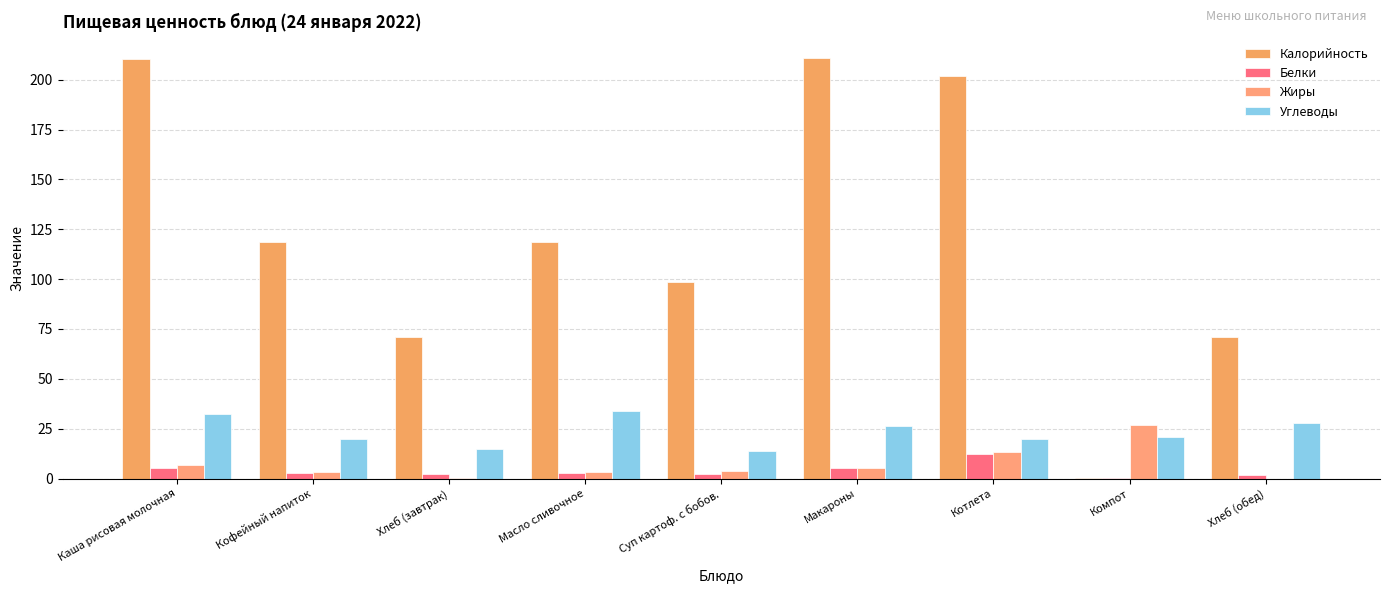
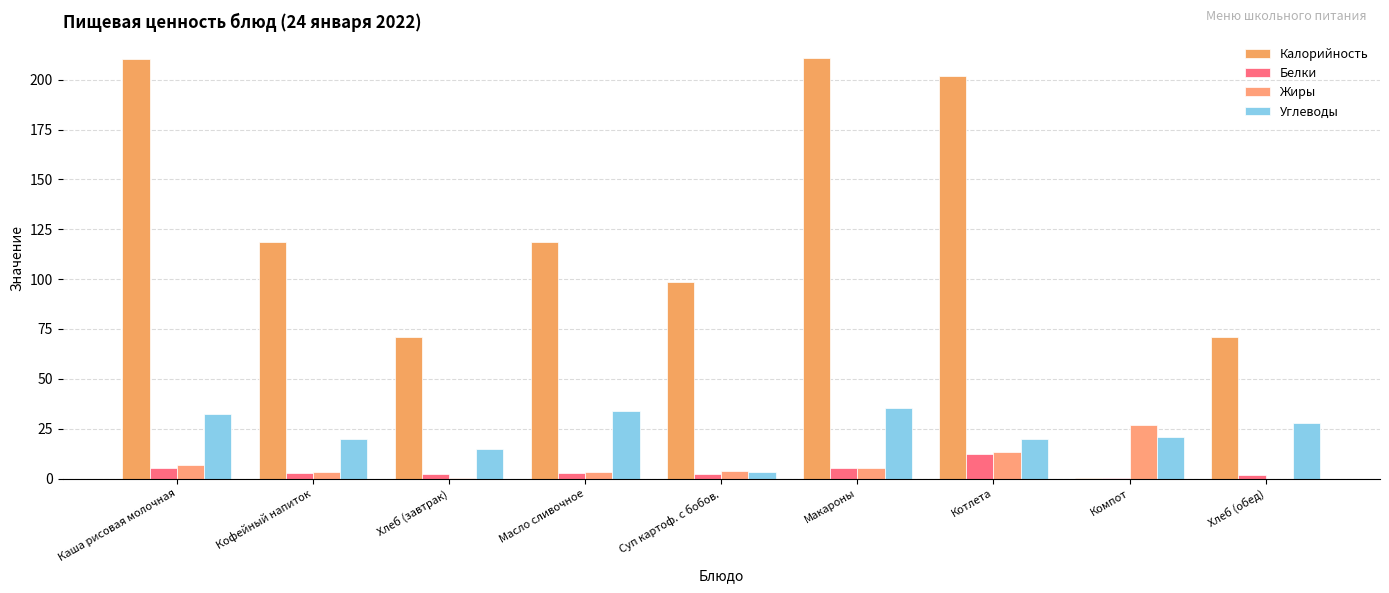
Углеводы, Суп картоф. с бобов.: 14 -> 3
Углеводы, Макароны: 26 -> 35
